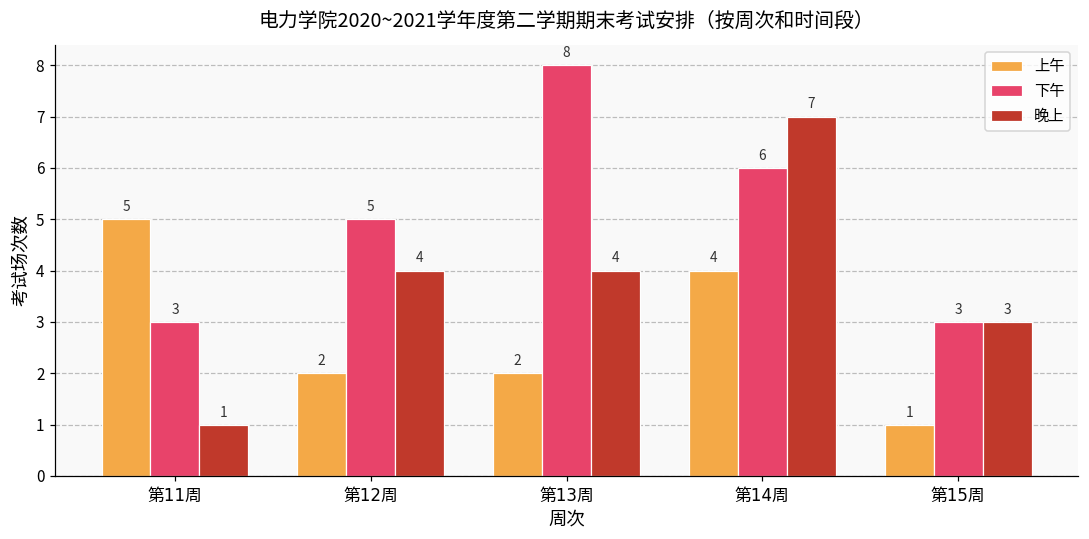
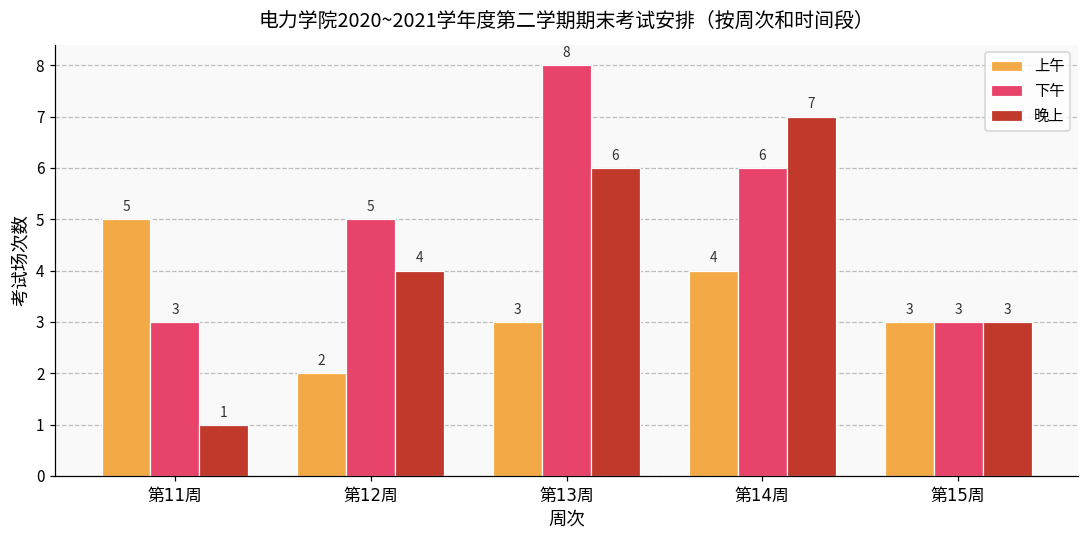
上午, 第13周: 2 -> 3
晚上, 第13周: 4 -> 6
上午, 第15周: 1 -> 3
